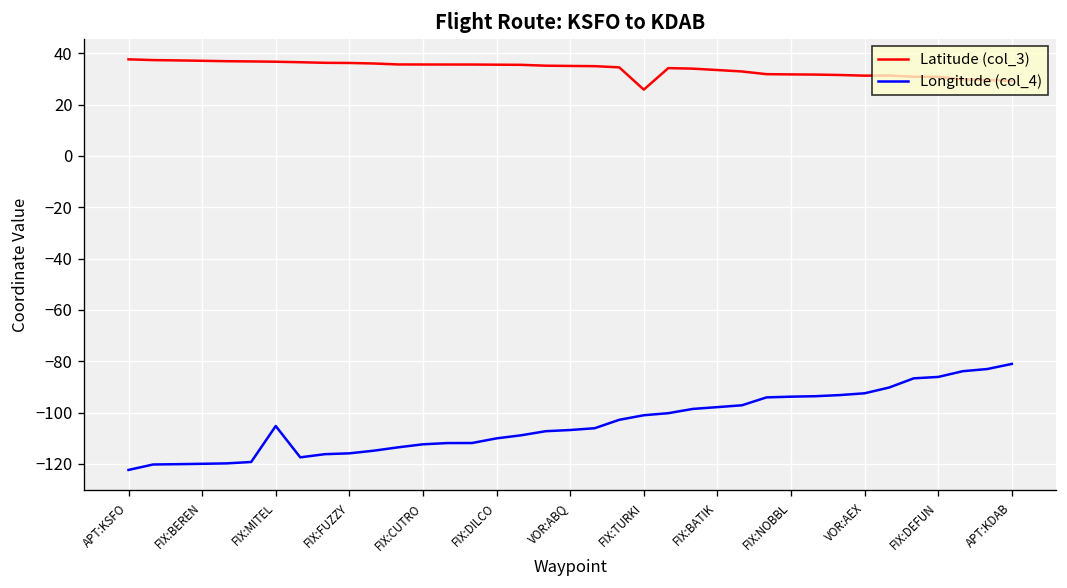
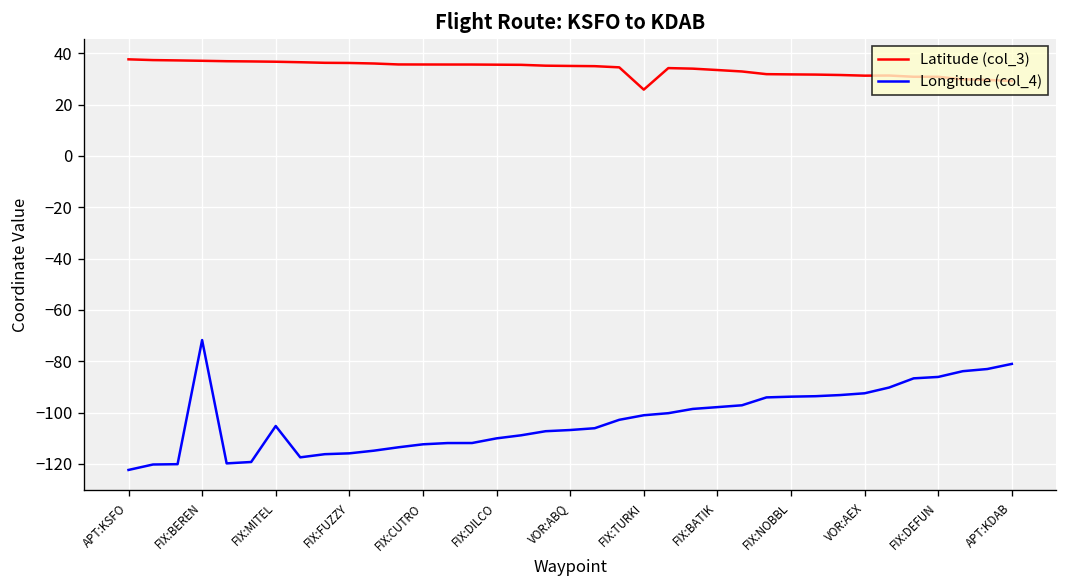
Longitude (col_4), FIX:BEREN: -120 -> -72
